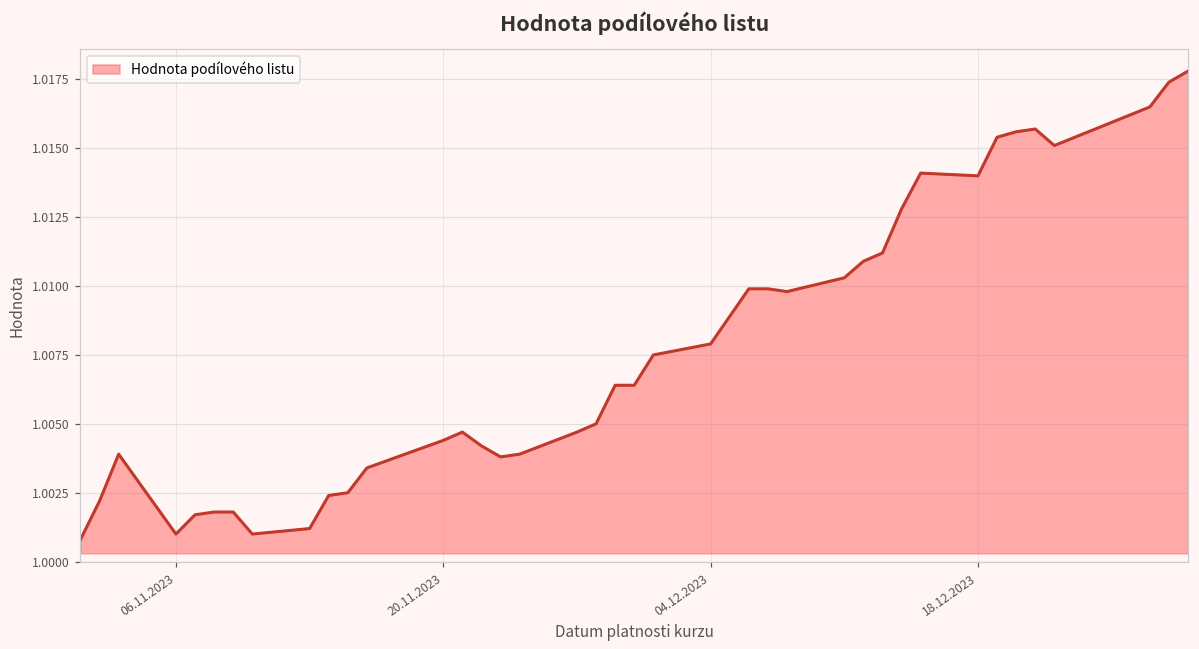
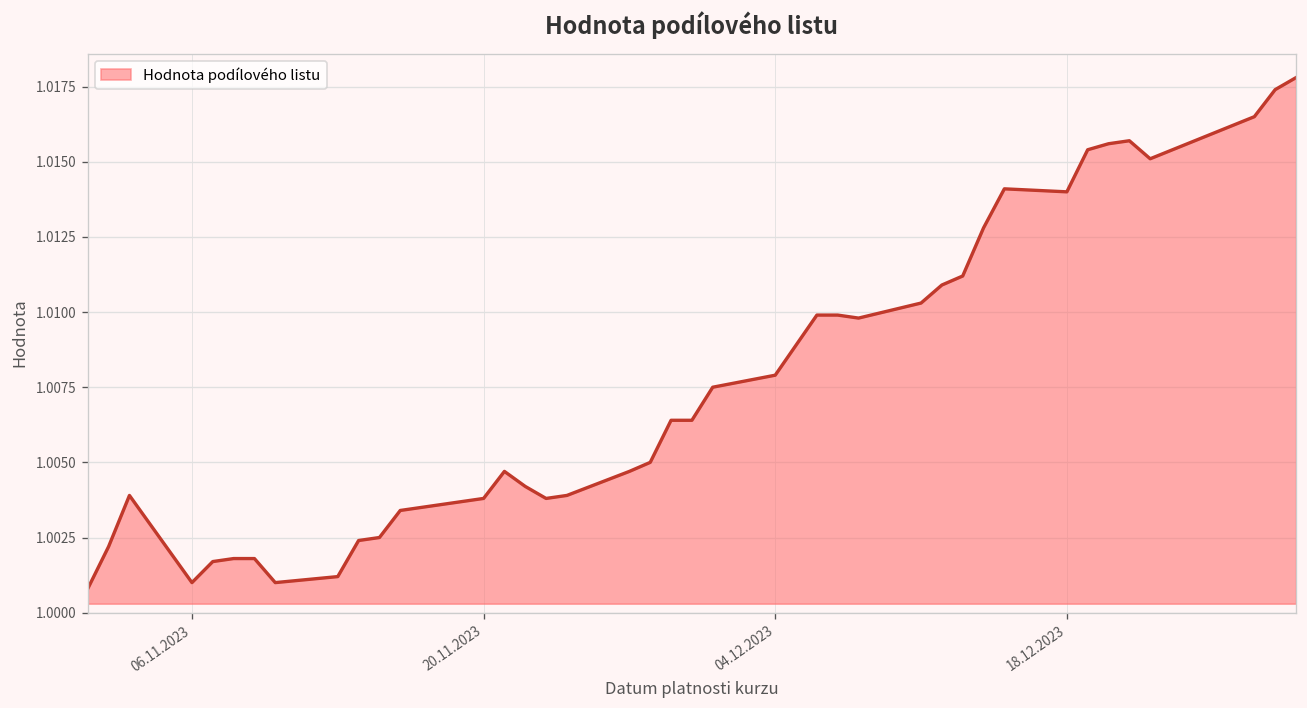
20.11.2023: 1.0044 -> 1.0038
